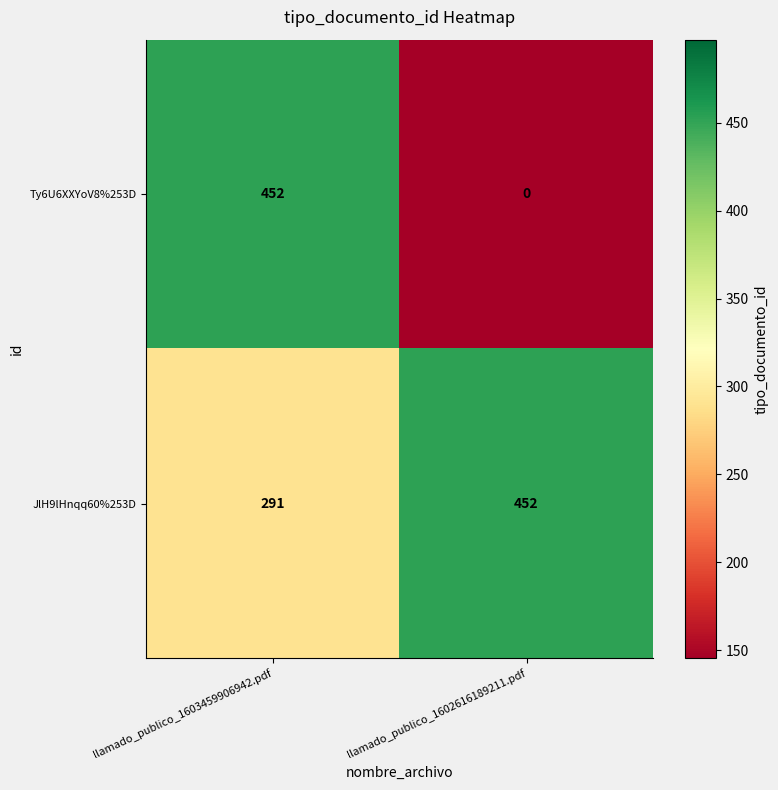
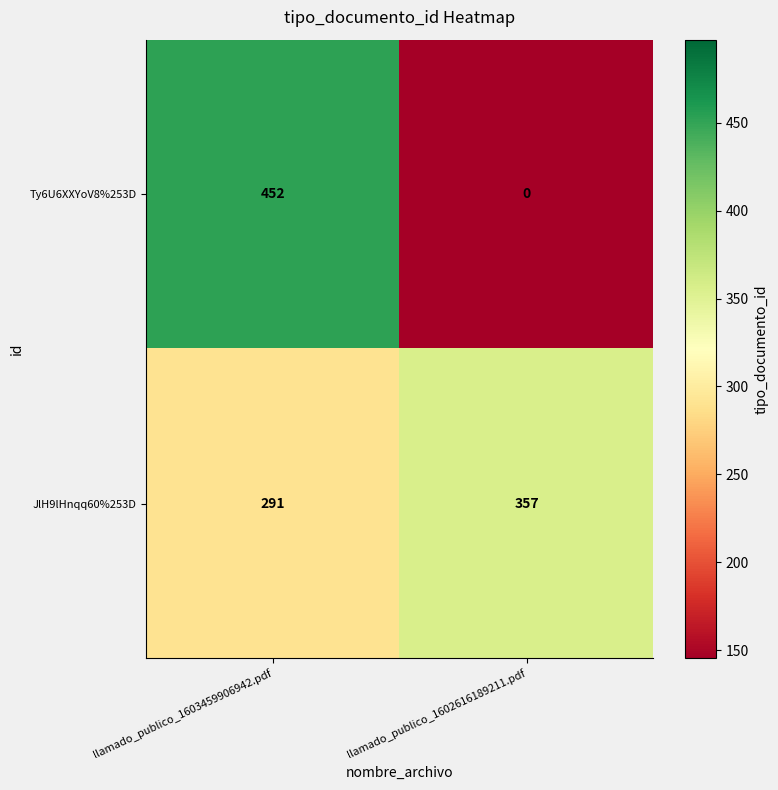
JlH9lHnqq60%253D, llamado_publico_1602616189211.pdf: 452 -> 357
